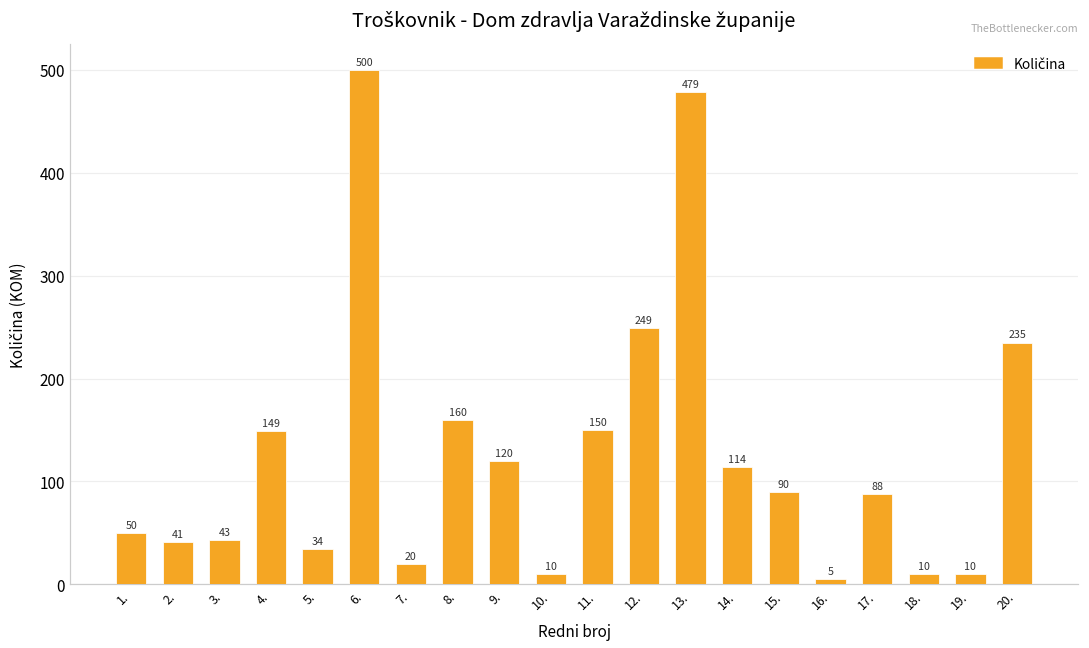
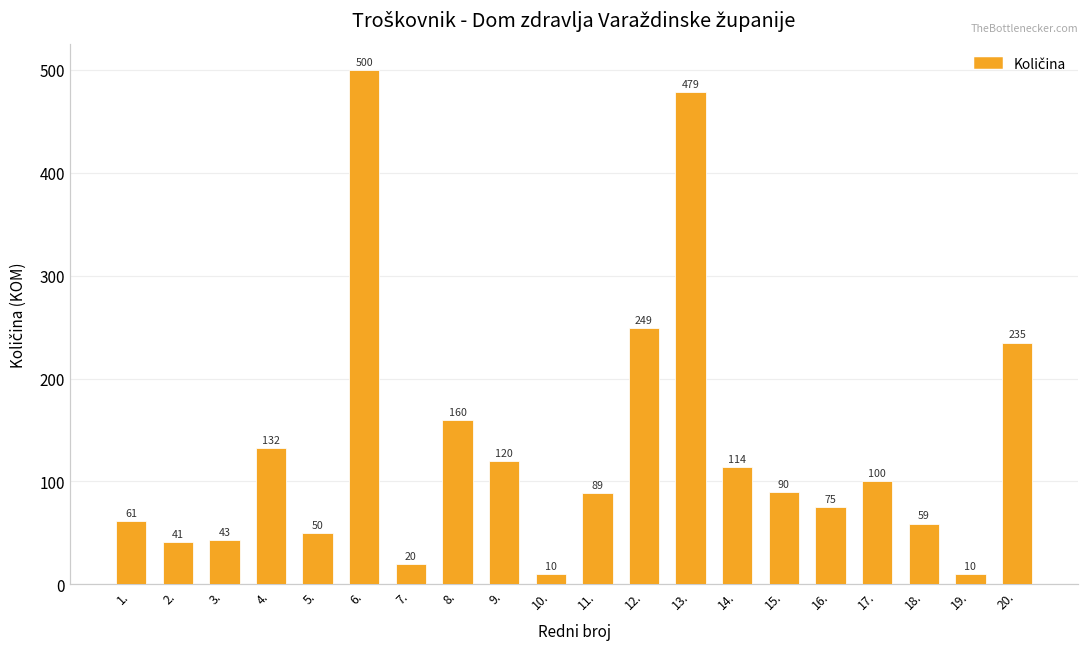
1.: 50 -> 61
4.: 149 -> 132
5.: 34 -> 50
11.: 150 -> 89
16.: 5 -> 75
17.: 88 -> 100
18.: 10 -> 59
